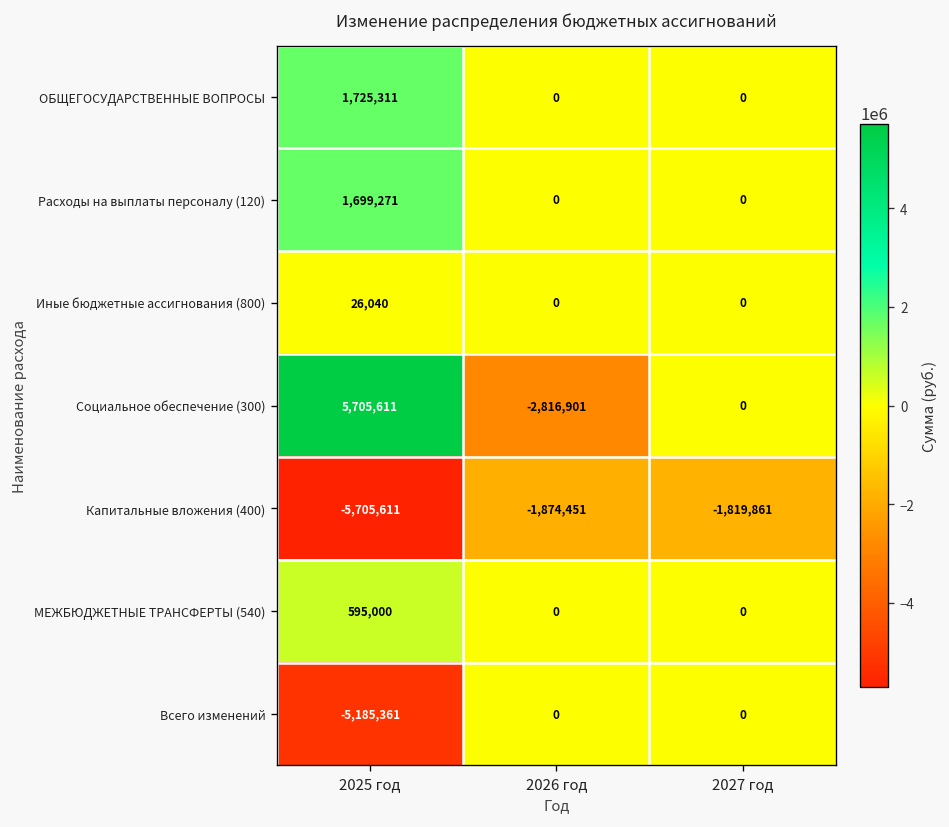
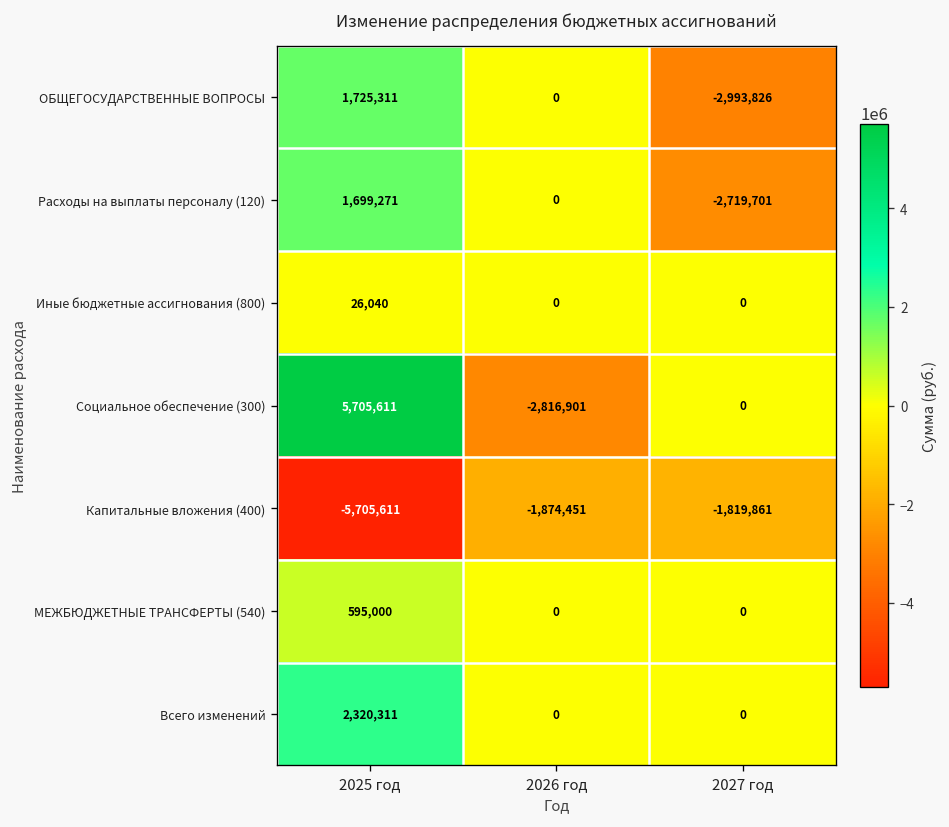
ОБЩЕГОСУДАРСТВЕННЫЕ ВОПРОСЫ, 2027 год: 0 -> -2,993,826
Расходы на выплаты персоналу (120), 2027 год: 0 -> -2,719,701
Всего изменений, 2025 год: -5,185,361 -> 2,320,311
